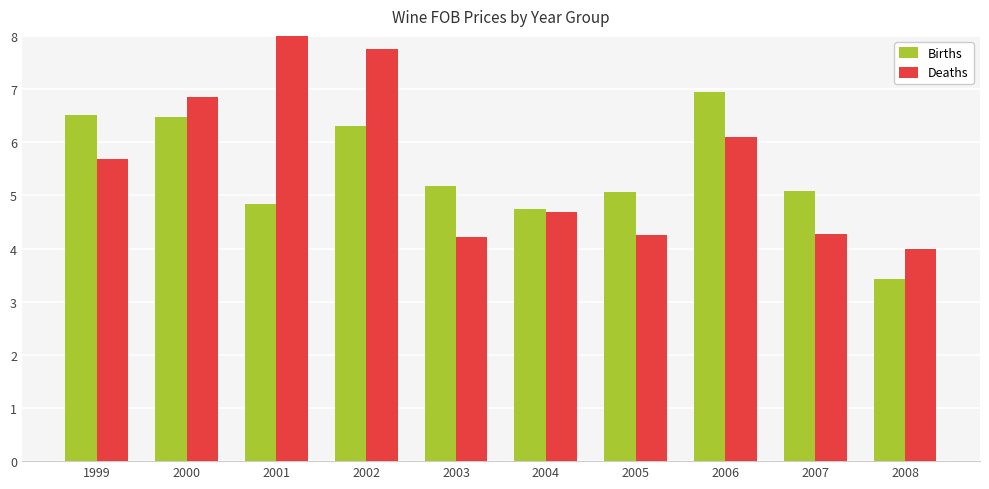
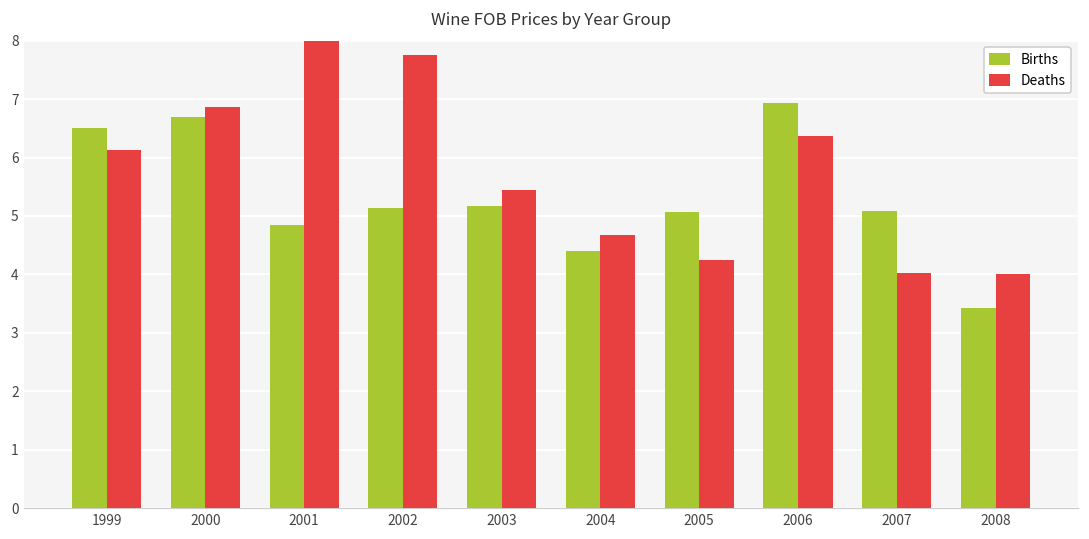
Deaths, 1999: 5.7 -> 6.1
Births, 2000: 6.5 -> 6.7
Births, 2002: 6.3 -> 5.1
Deaths, 2003: 4.2 -> 5.4
Births, 2004: 4.7 -> 4.4
Deaths, 2006: 6.1 -> 6.4
Deaths, 2007: 4.3 -> 4.0
